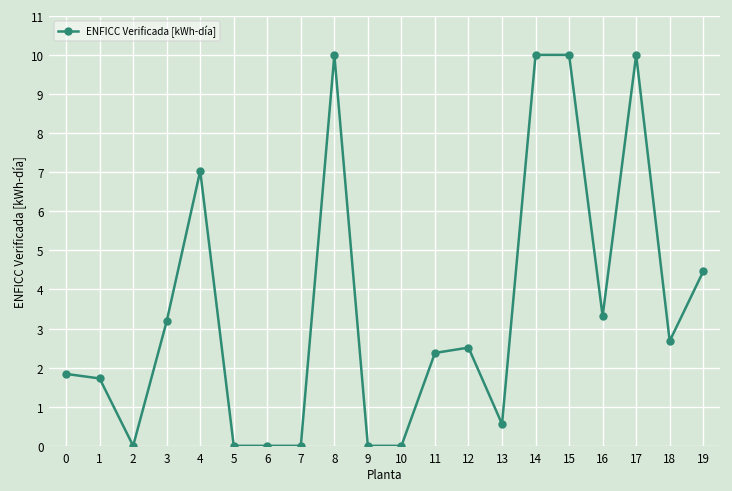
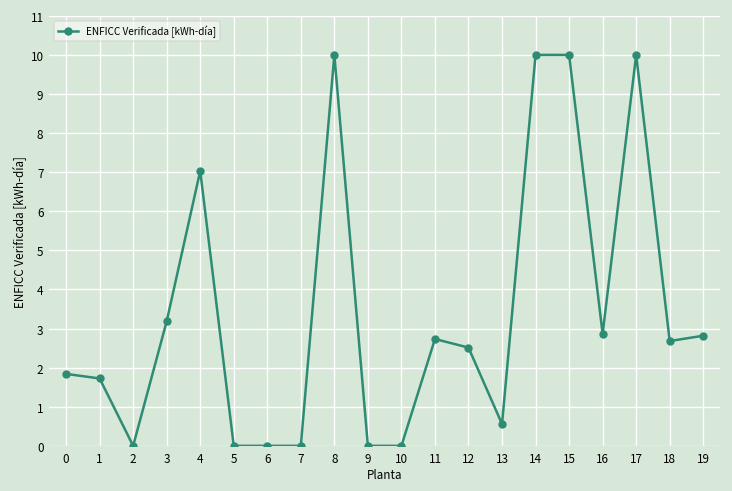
11: 2.4 -> 2.7
16: 3.3 -> 2.9
19: 4.5 -> 2.8
